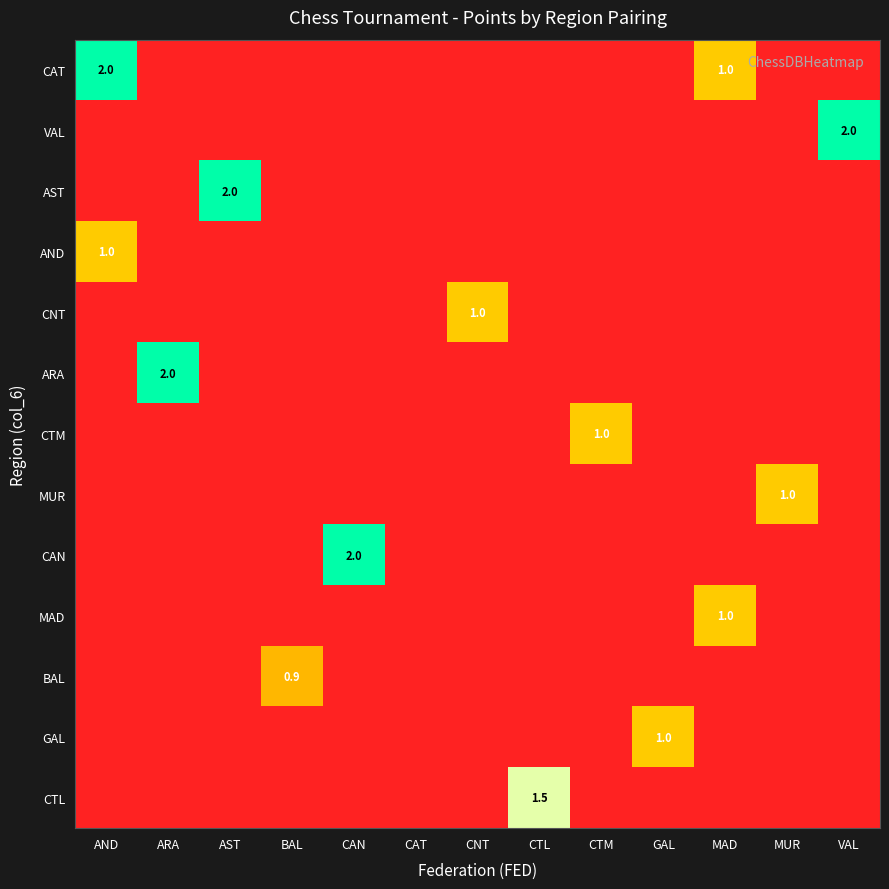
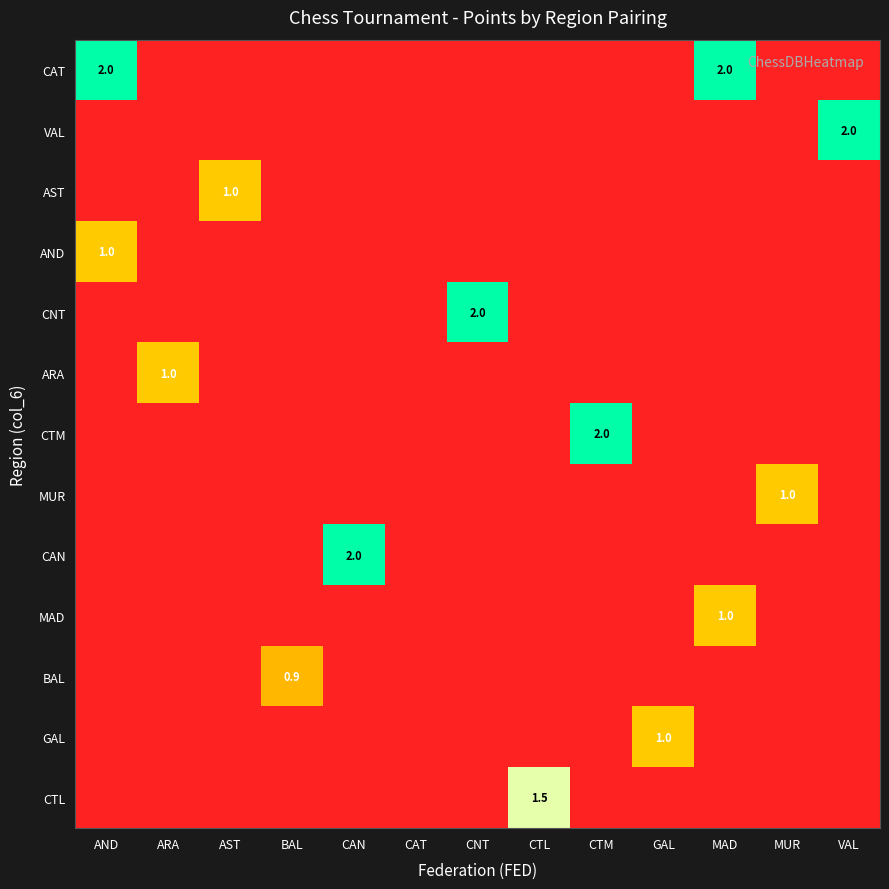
CAT, MAD: 1.0 -> 2.0
AST, AST: 2.0 -> 1.0
CNT, CNT: 1.0 -> 2.0
ARA, ARA: 2.0 -> 1.0
CTM, CTM: 1.0 -> 2.0
